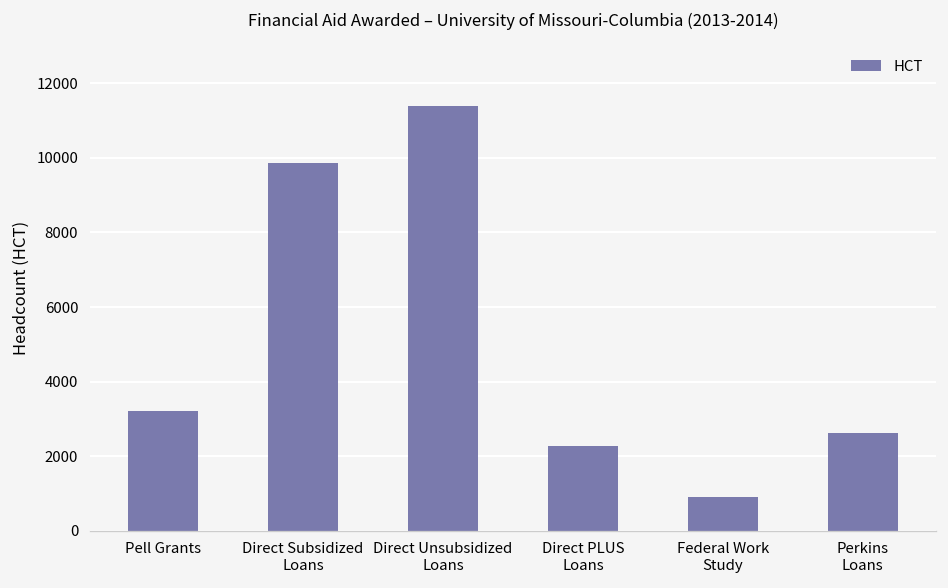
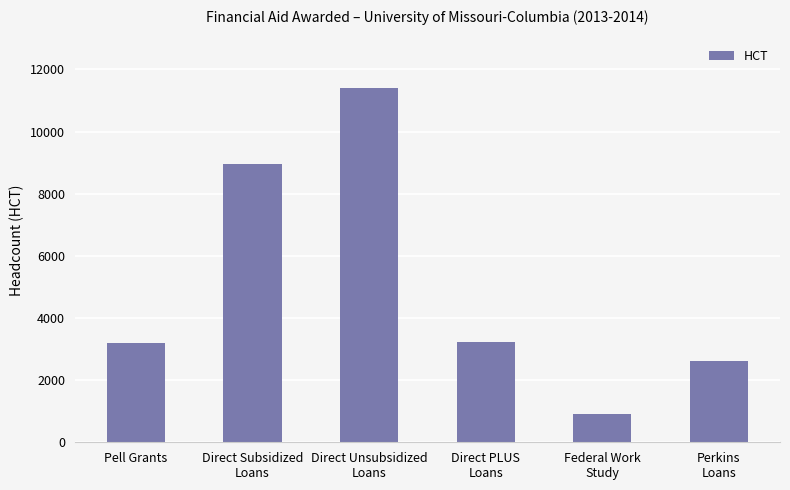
Direct Subsidized Loans: 9900 -> 9000
Direct PLUS Loans: 2300 -> 3200
